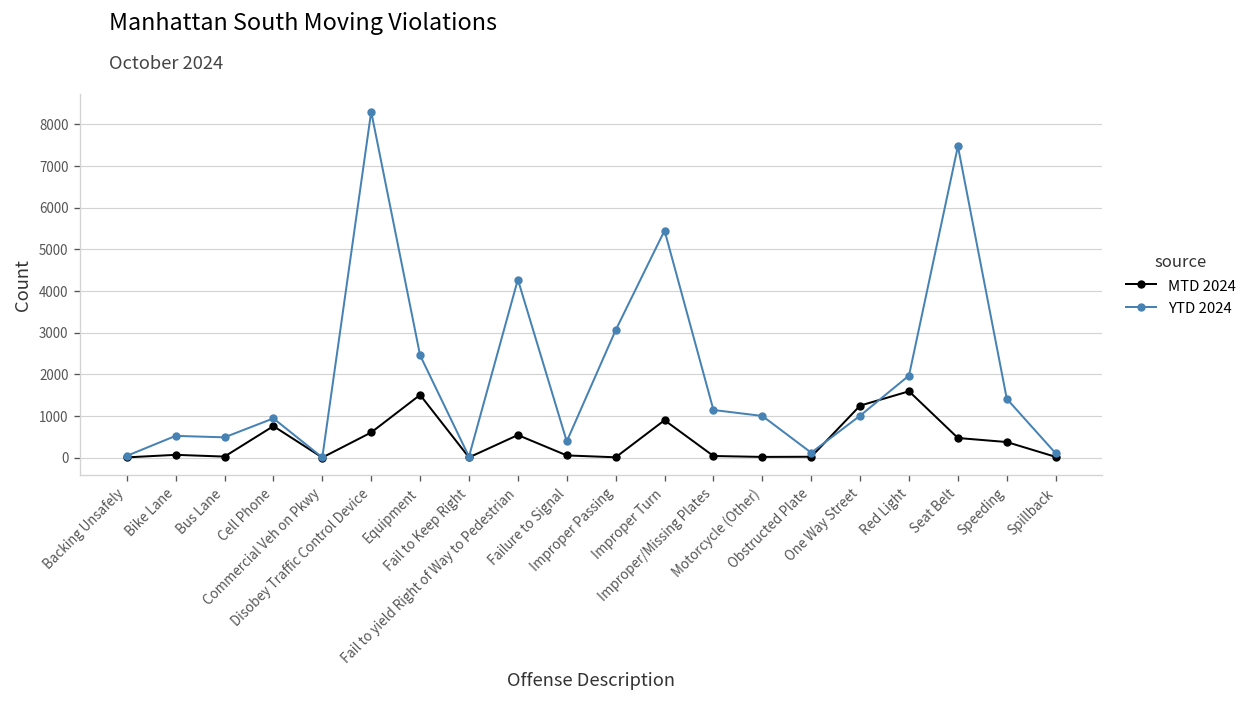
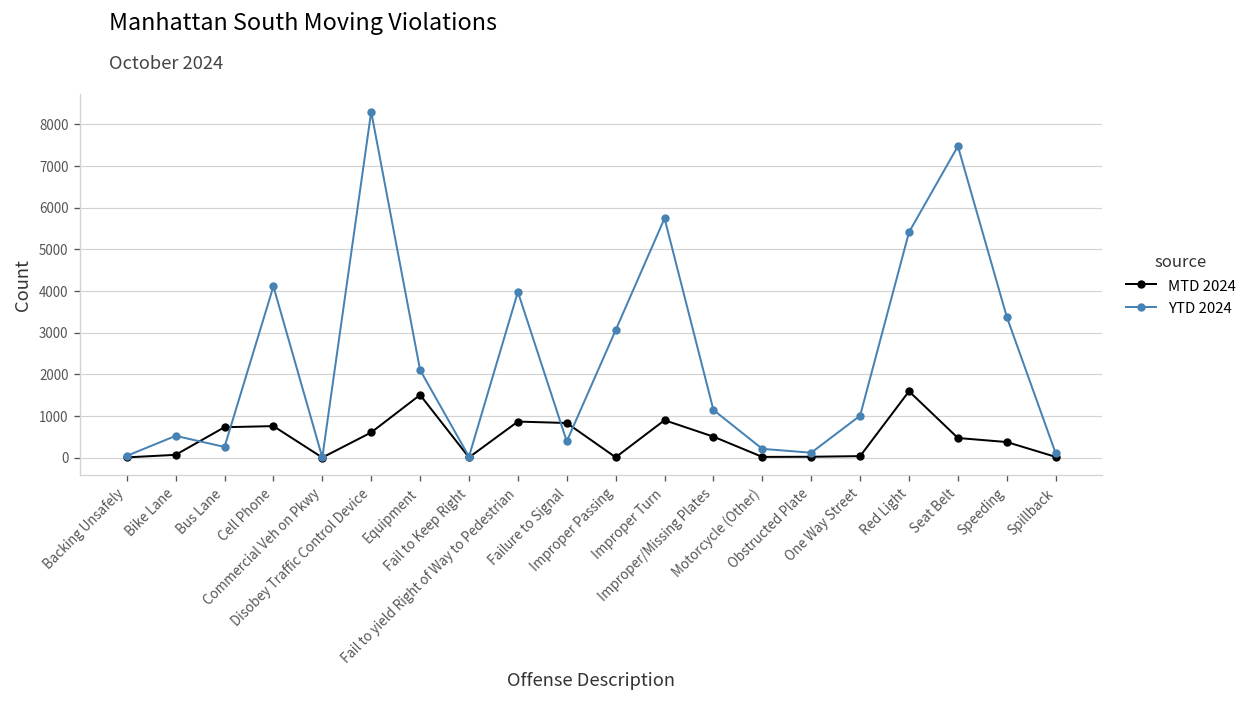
MTD 2024, Bus Lane: 0 -> 700
YTD 2024, Bus Lane: 500 -> 300
YTD 2024, Cell Phone: 900 -> 4100
YTD 2024, Equipment: 2500 -> 2100
MTD 2024, Fail to yield Right of Way to Pedestrian: 500 -> 900
YTD 2024, Fail to yield Right of Way to Pedestrian: 4300 -> 4000
MTD 2024, Failure to Signal: 100 -> 800
YTD 2024, Improper Turn: 5400 -> 5700
MTD 2024, Improper/Missing Plates: 0 -> 500
YTD 2024, Motorcycle (Other): 1000 -> 200
MTD 2024, One Way Street: 1200 -> 0
YTD 2024, Red Light: 2000 -> 5400
YTD 2024, Speeding: 1400 -> 3400
